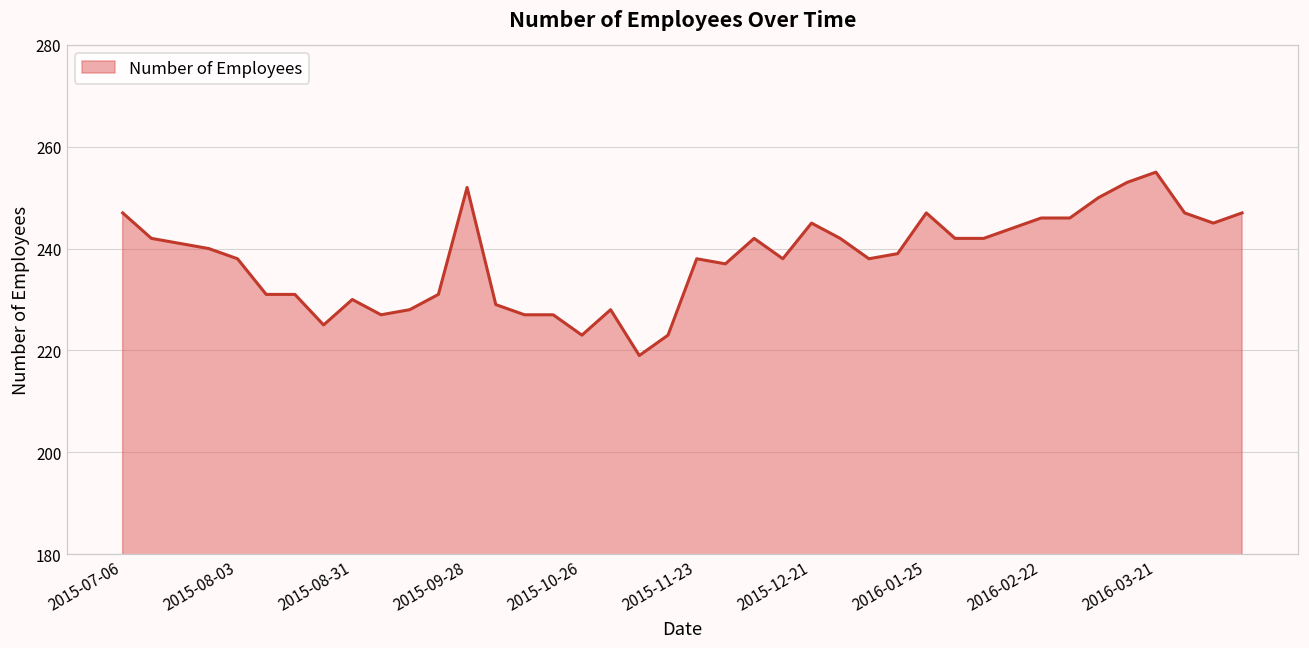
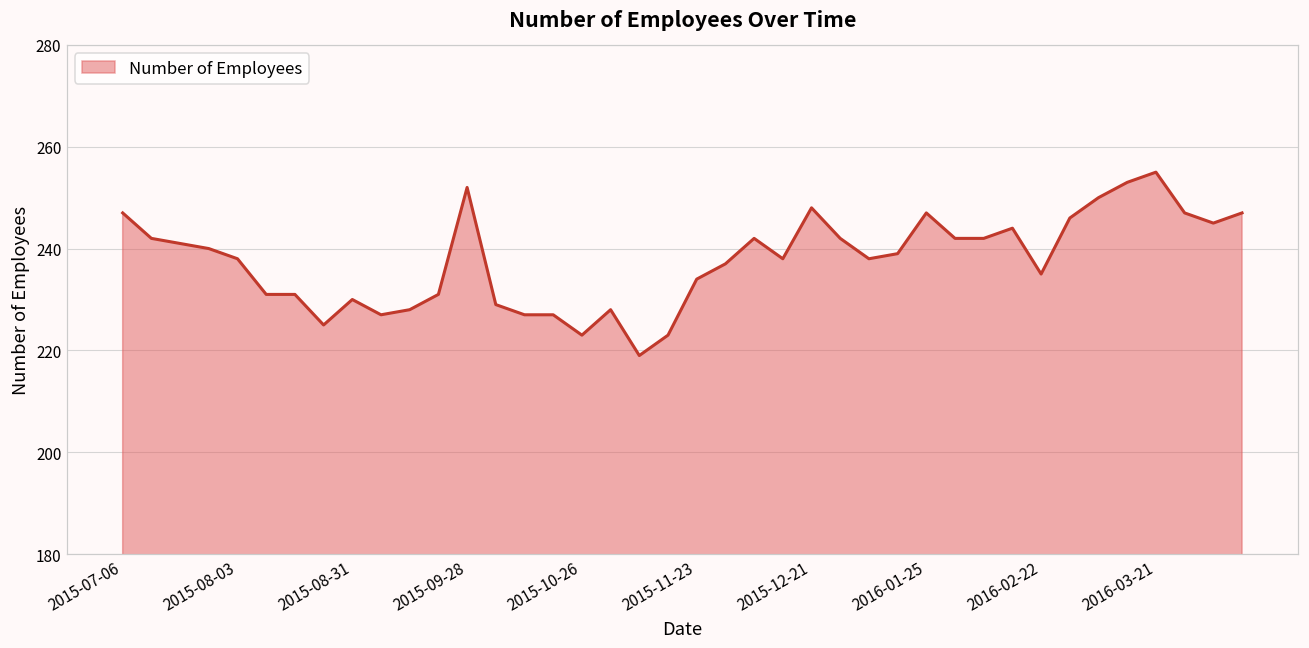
2015-11-23: 238 -> 234
2015-12-21: 245 -> 248
2016-02-22: 246 -> 235
